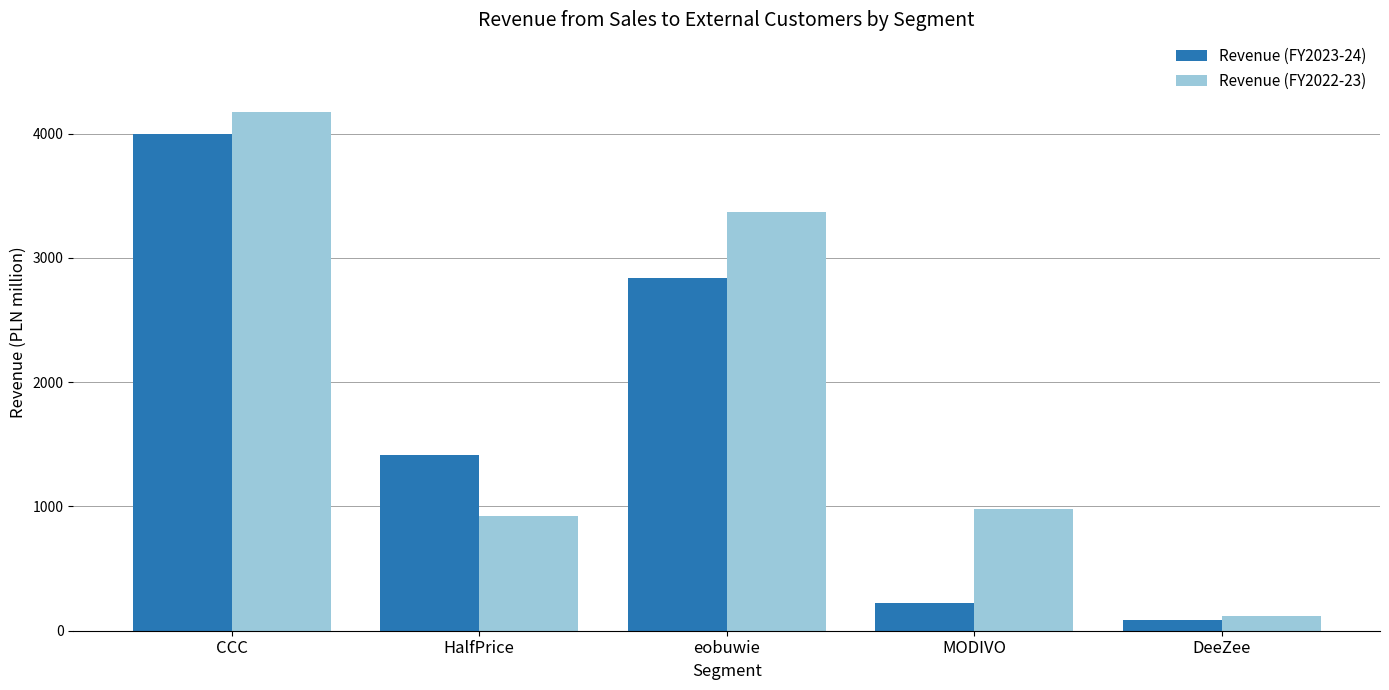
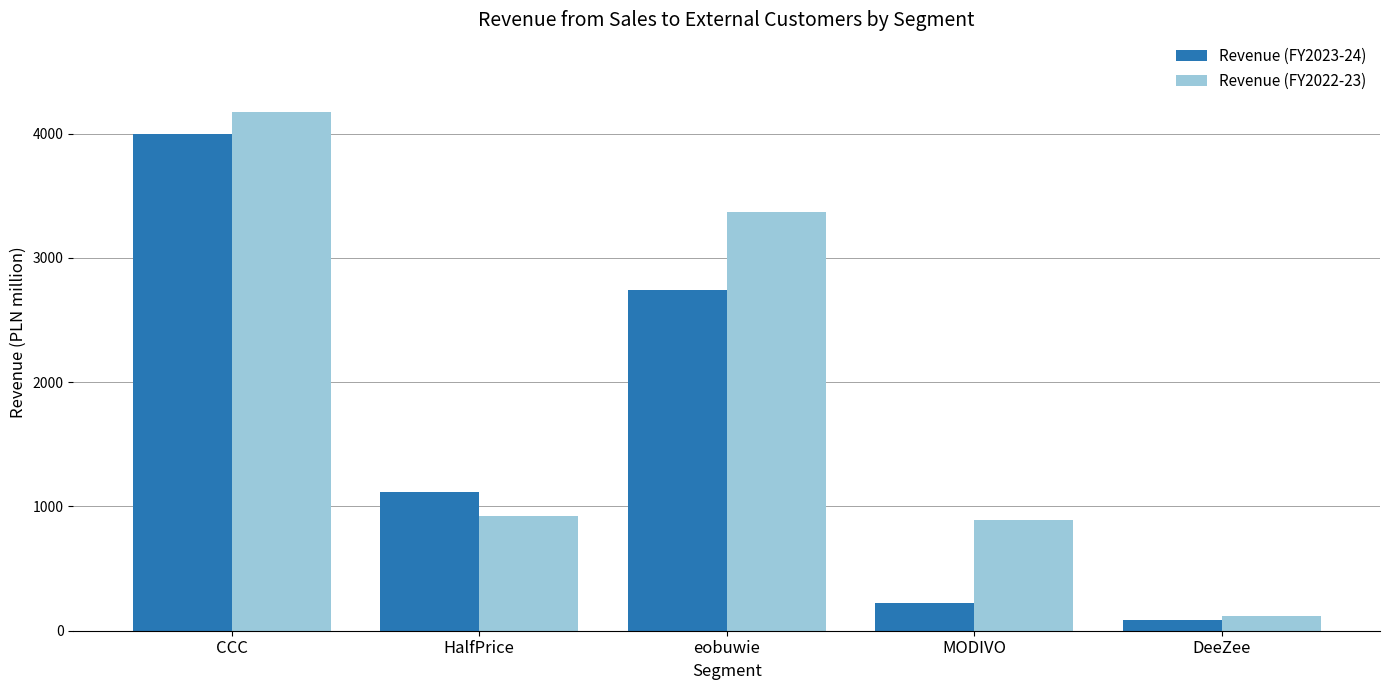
Revenue (FY2023-24), HalfPrice: 1420 -> 1110
Revenue (FY2023-24), eobuwie: 2840 -> 2740
Revenue (FY2022-23), MODIVO: 980 -> 900
